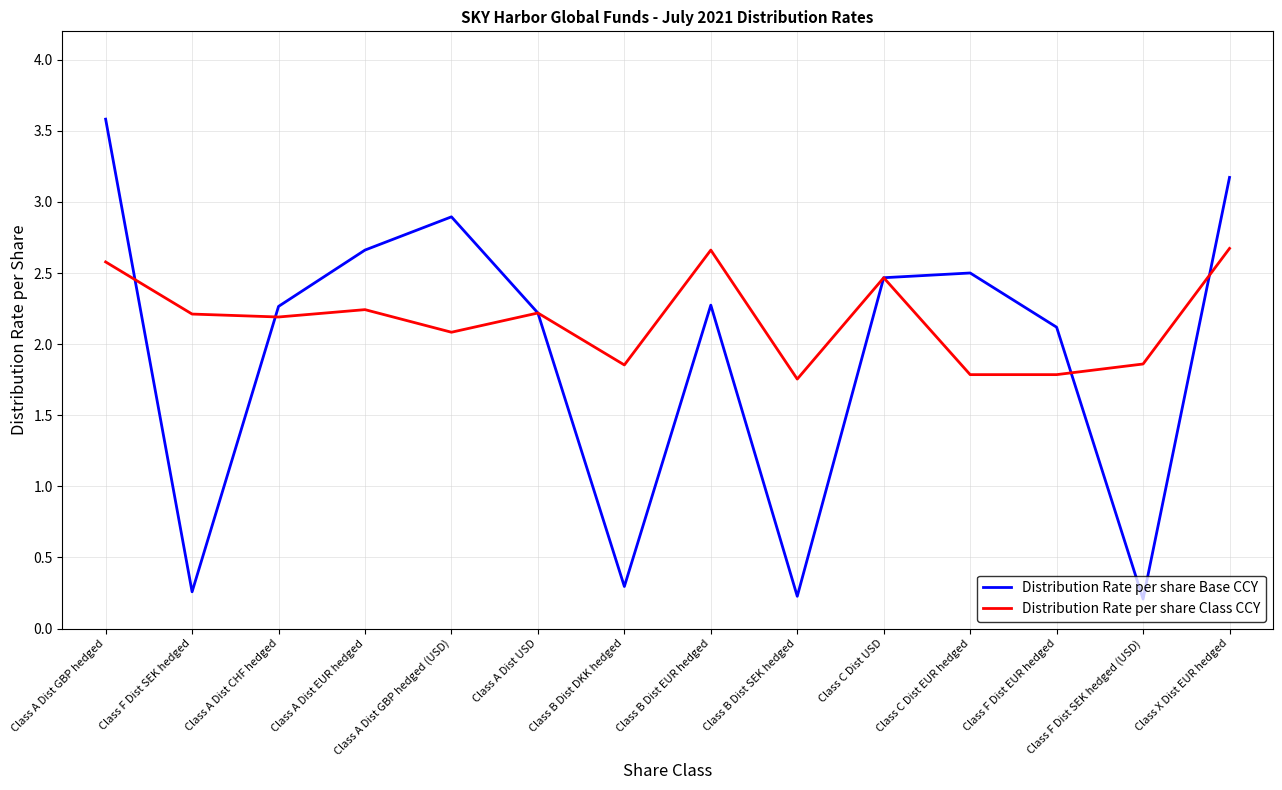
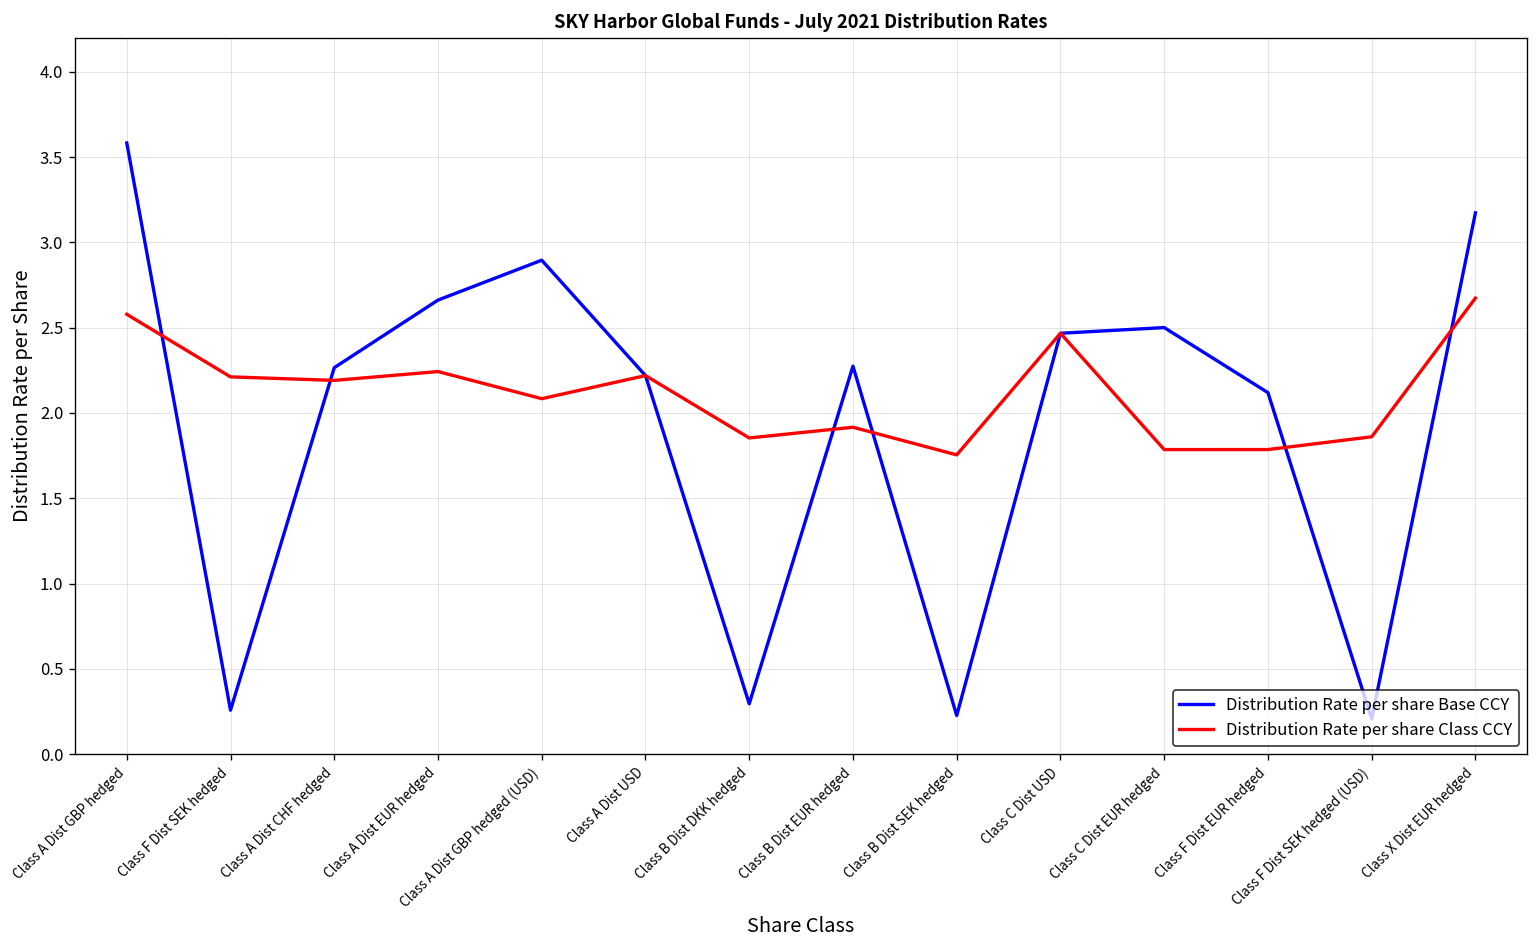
Distribution Rate per share Class CCY, Class B Dist EUR hedged: 2.66 -> 1.92
